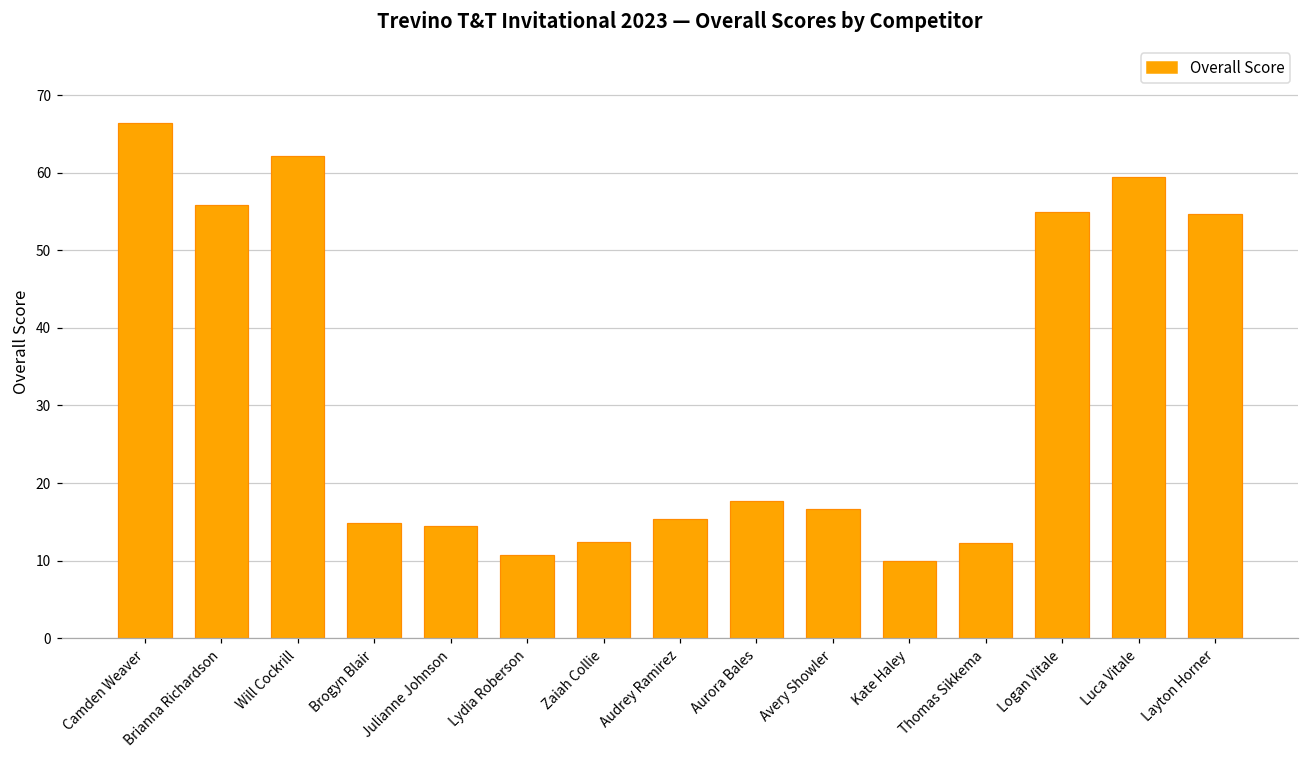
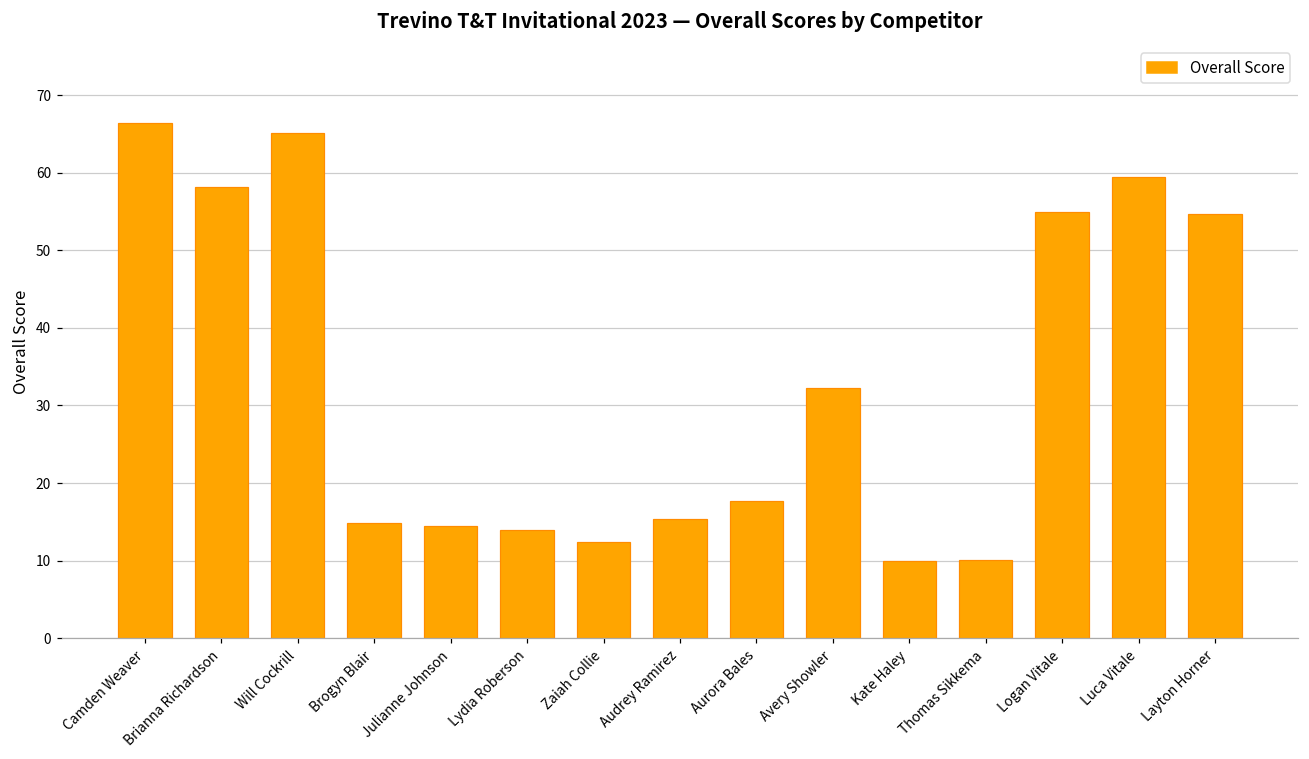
Brianna Richardson: 56 -> 58
Will Cockrill: 62 -> 65
Lydia Roberson: 11 -> 14
Avery Showler: 17 -> 32
Thomas Sikkema: 12 -> 10
